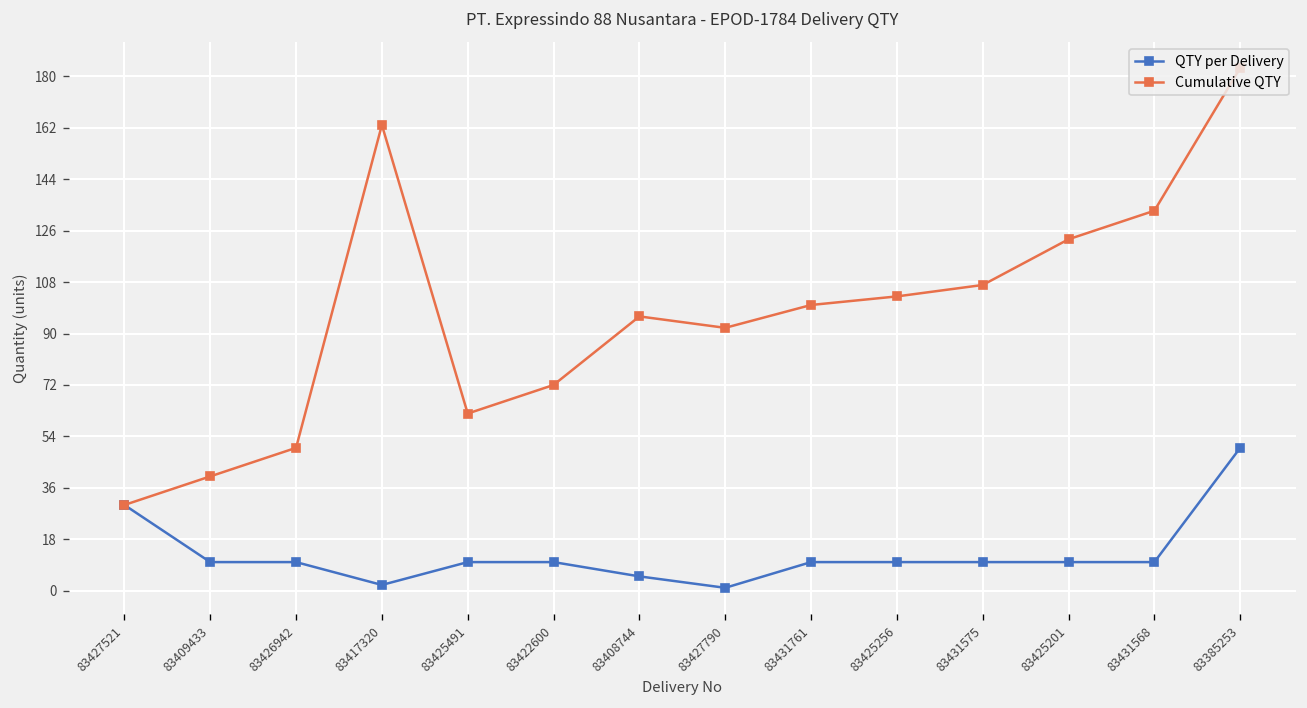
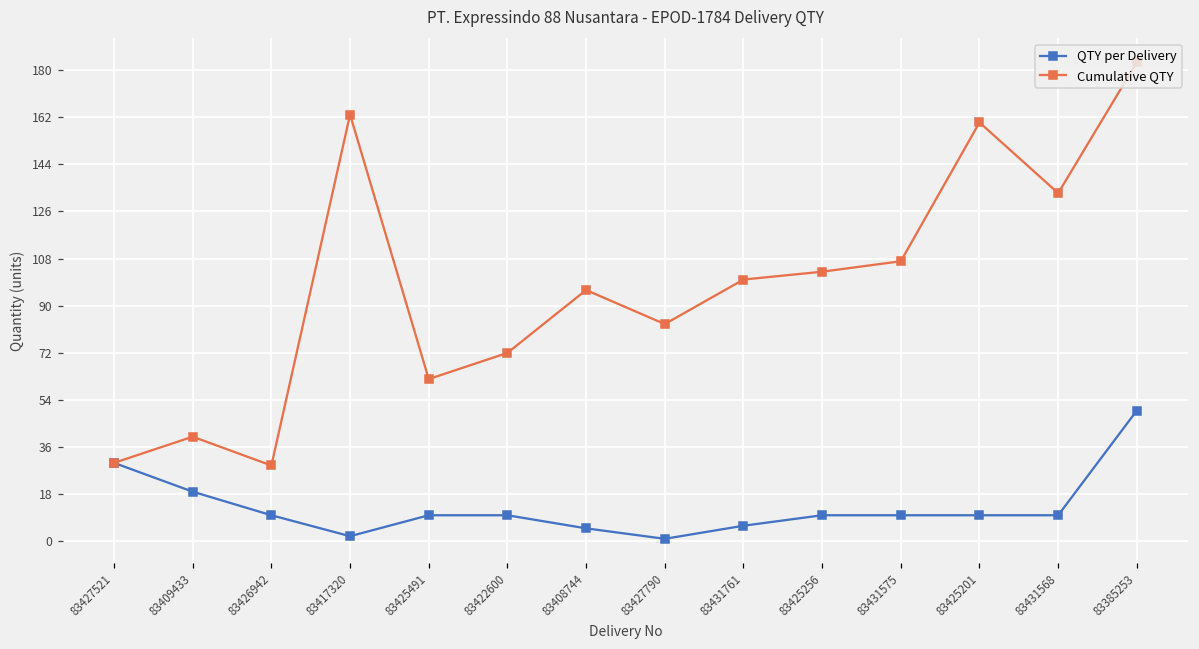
QTY per Delivery, 83409433: 10 -> 19
Cumulative QTY, 83426942: 50 -> 29
Cumulative QTY, 83427790: 92 -> 83
QTY per Delivery, 83431761: 10 -> 6
Cumulative QTY, 83425201: 123 -> 160
